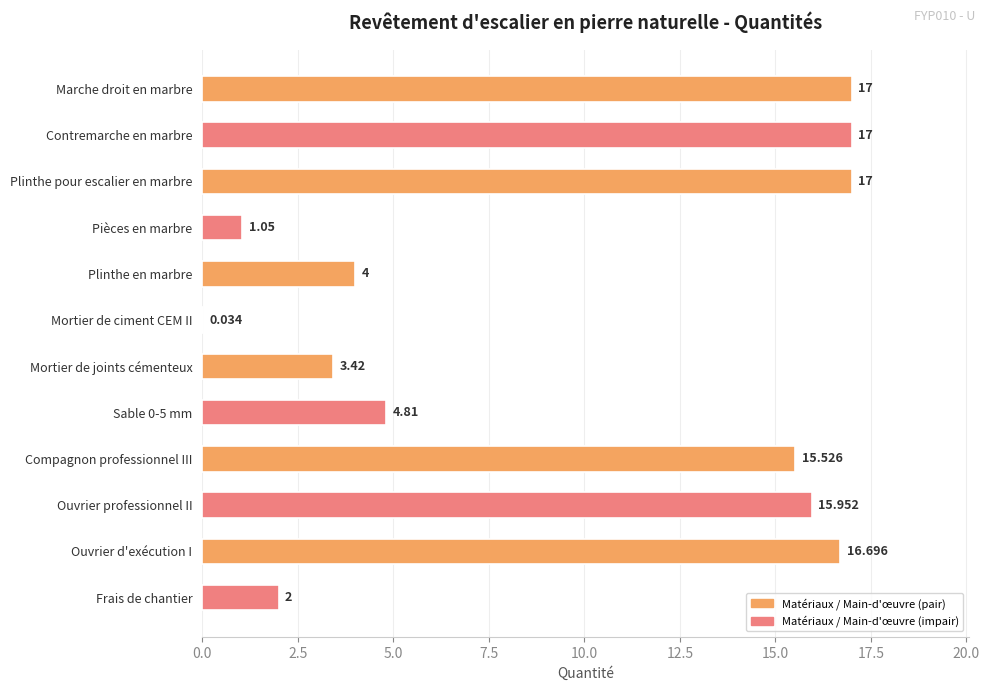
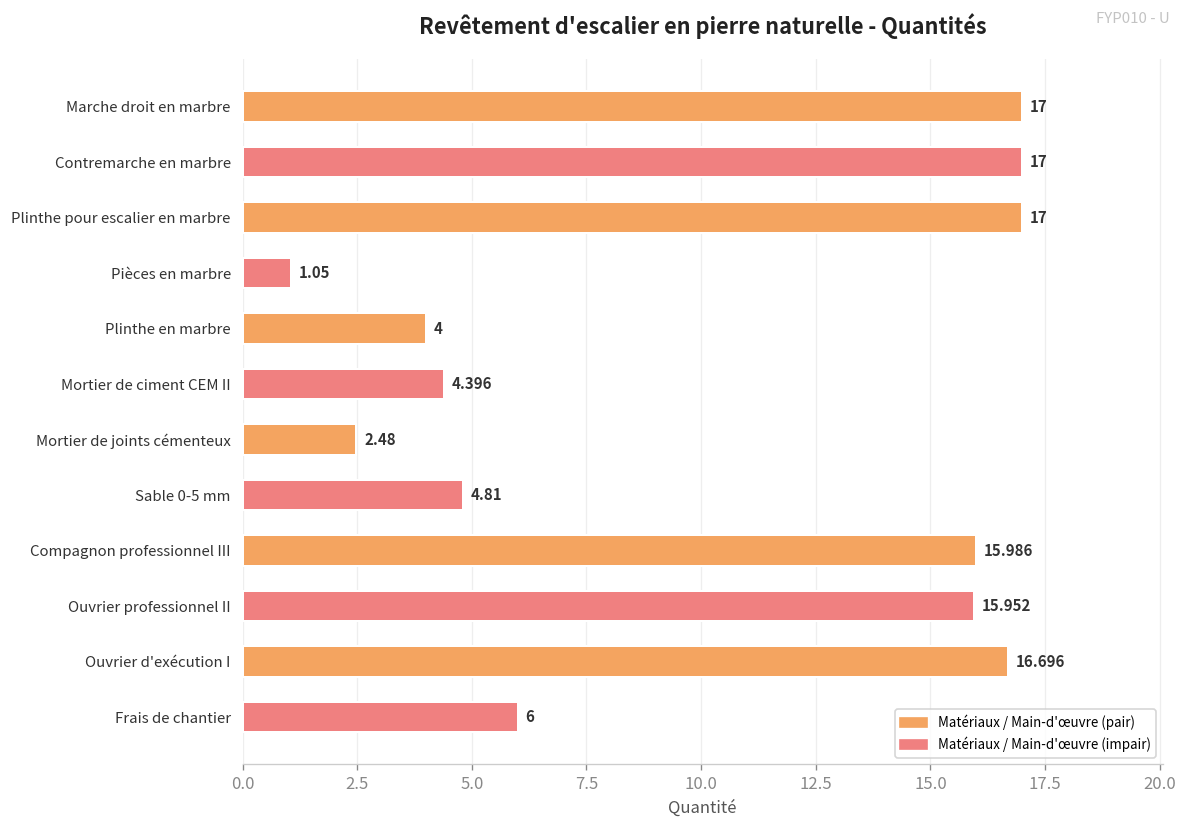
Mortier de ciment CEM II: 0.034 -> 4.396
Mortier de joints cémenteux: 3.42 -> 2.48
Compagnon professionnel III: 15.526 -> 15.986
Frais de chantier: 2 -> 6
